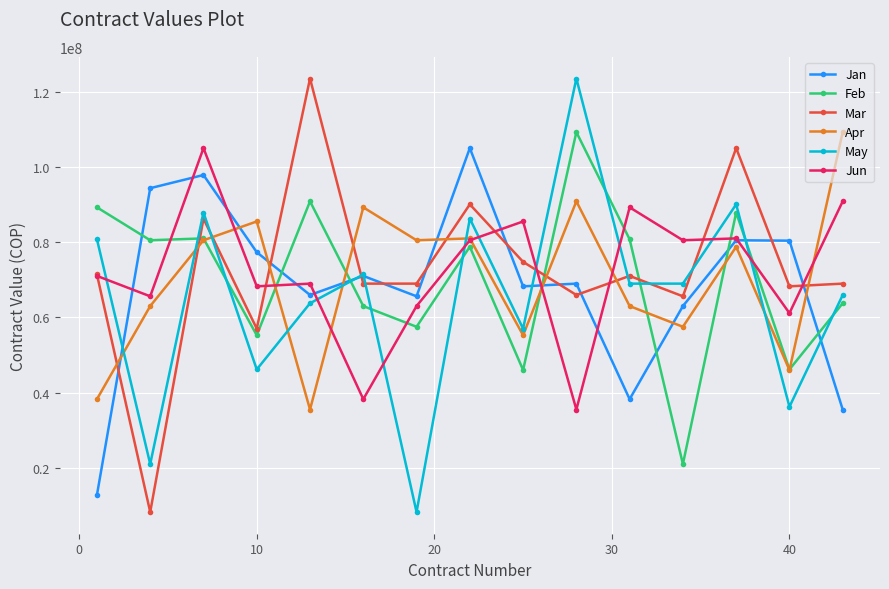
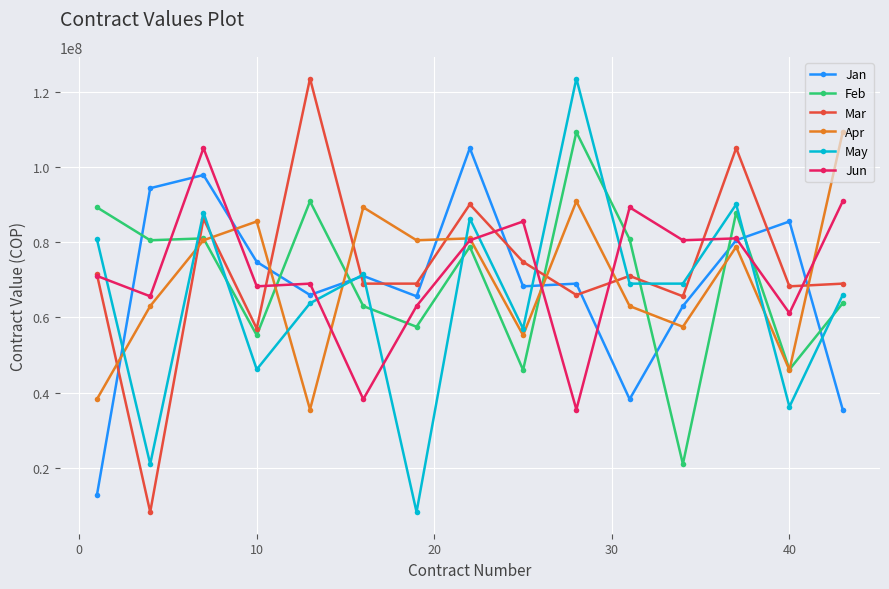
Jan, 10: 77000000 -> 75000000
Jan, 40: 80000000 -> 86000000
